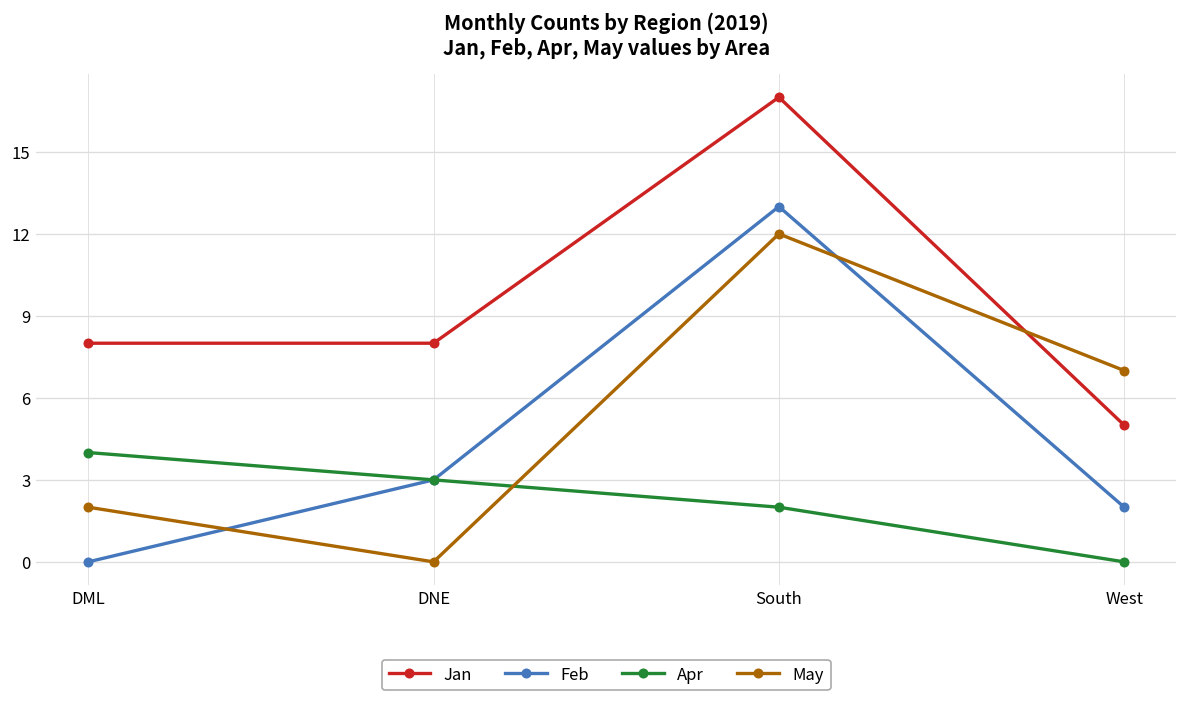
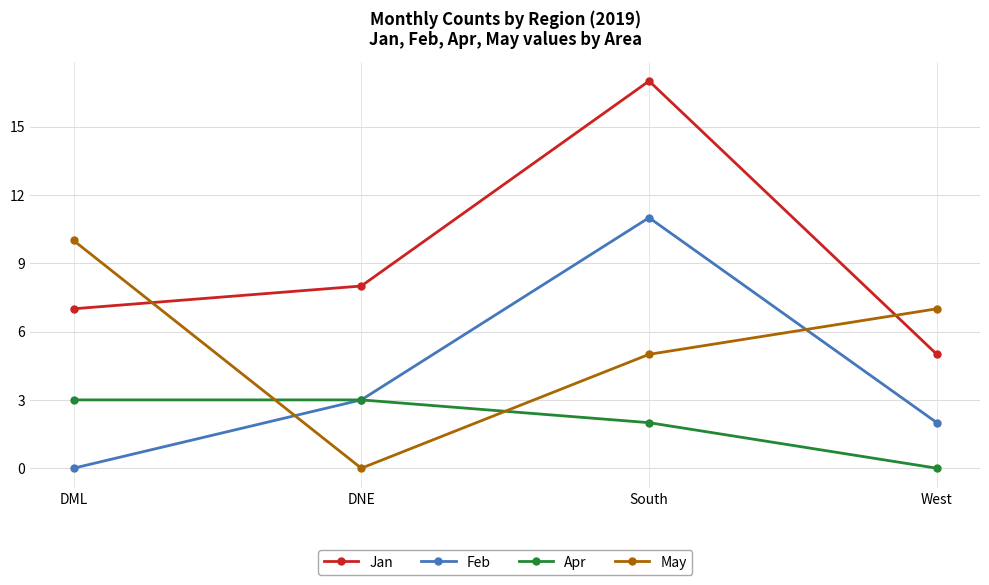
Jan, DML: 8 -> 7
Apr, DML: 4 -> 3
May, DML: 2 -> 10
Feb, South: 13 -> 11
May, South: 12 -> 5
